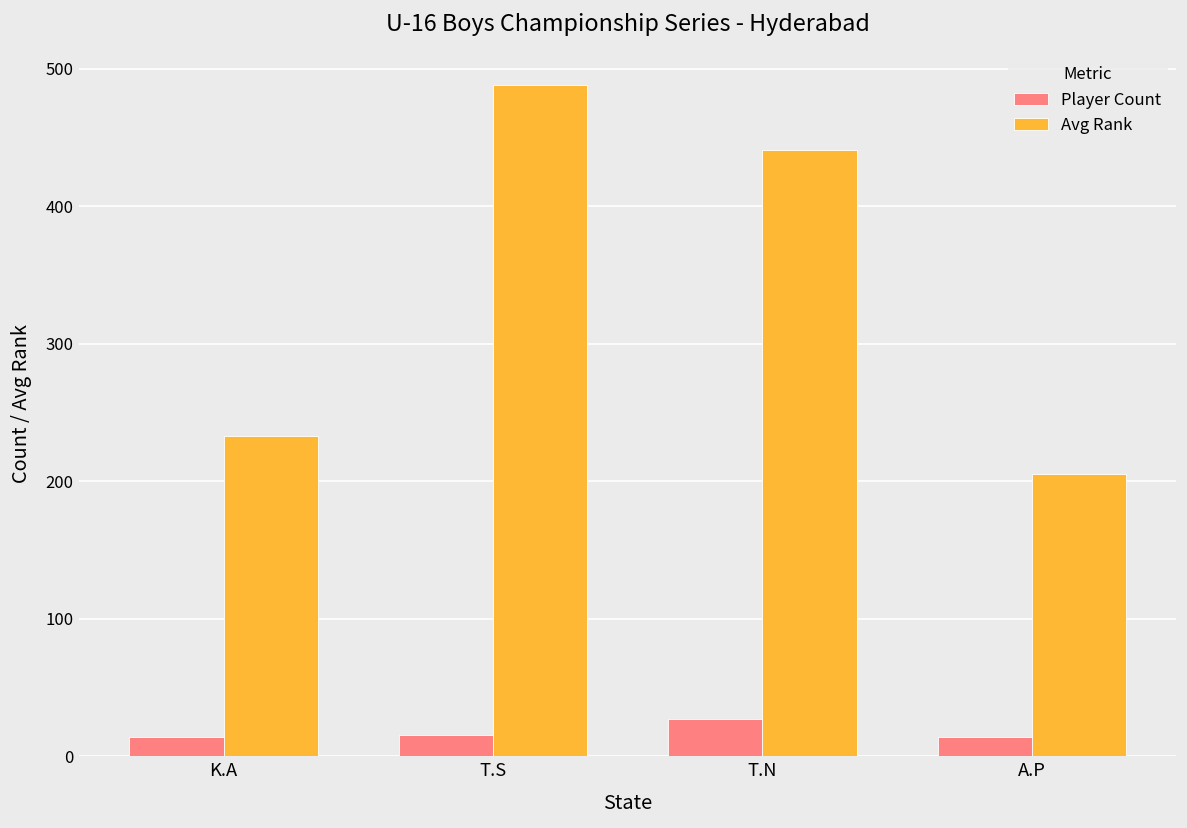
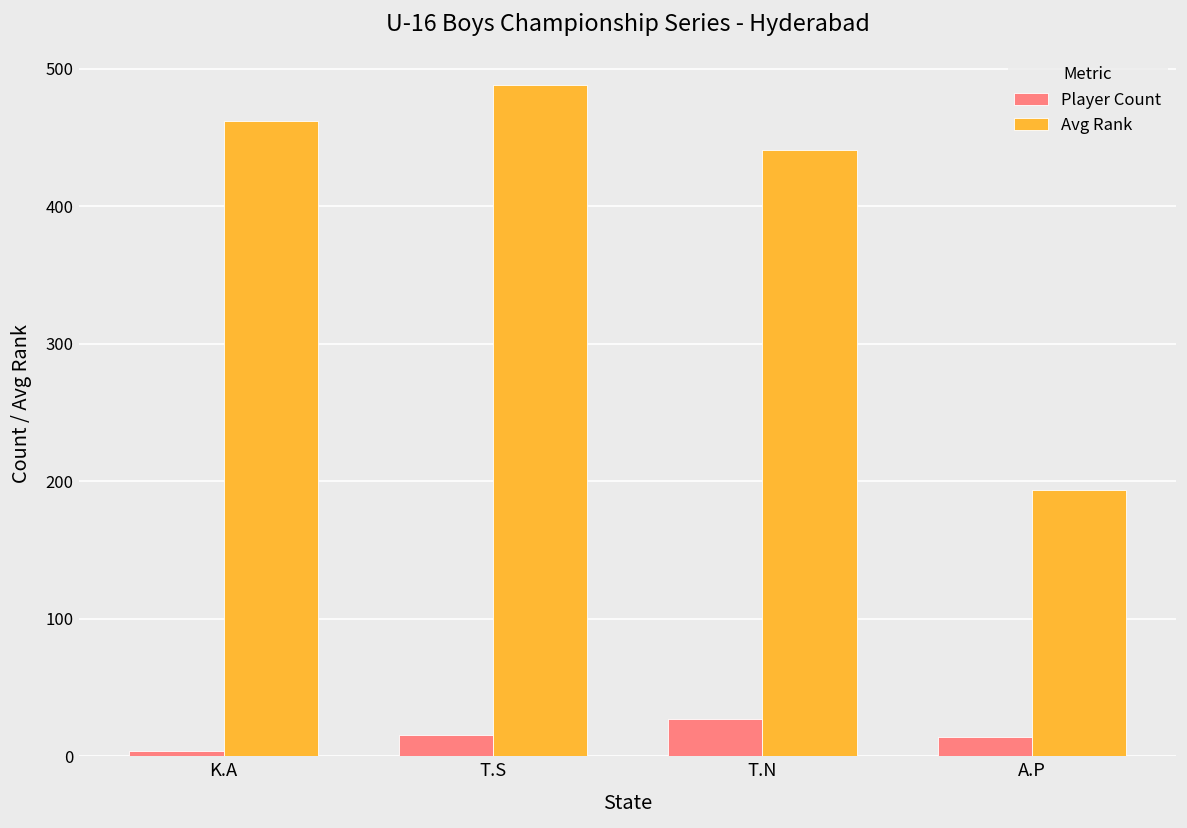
Player Count, K.A: 14 -> 4
Avg Rank, K.A: 233 -> 462
Avg Rank, A.P: 205 -> 194
